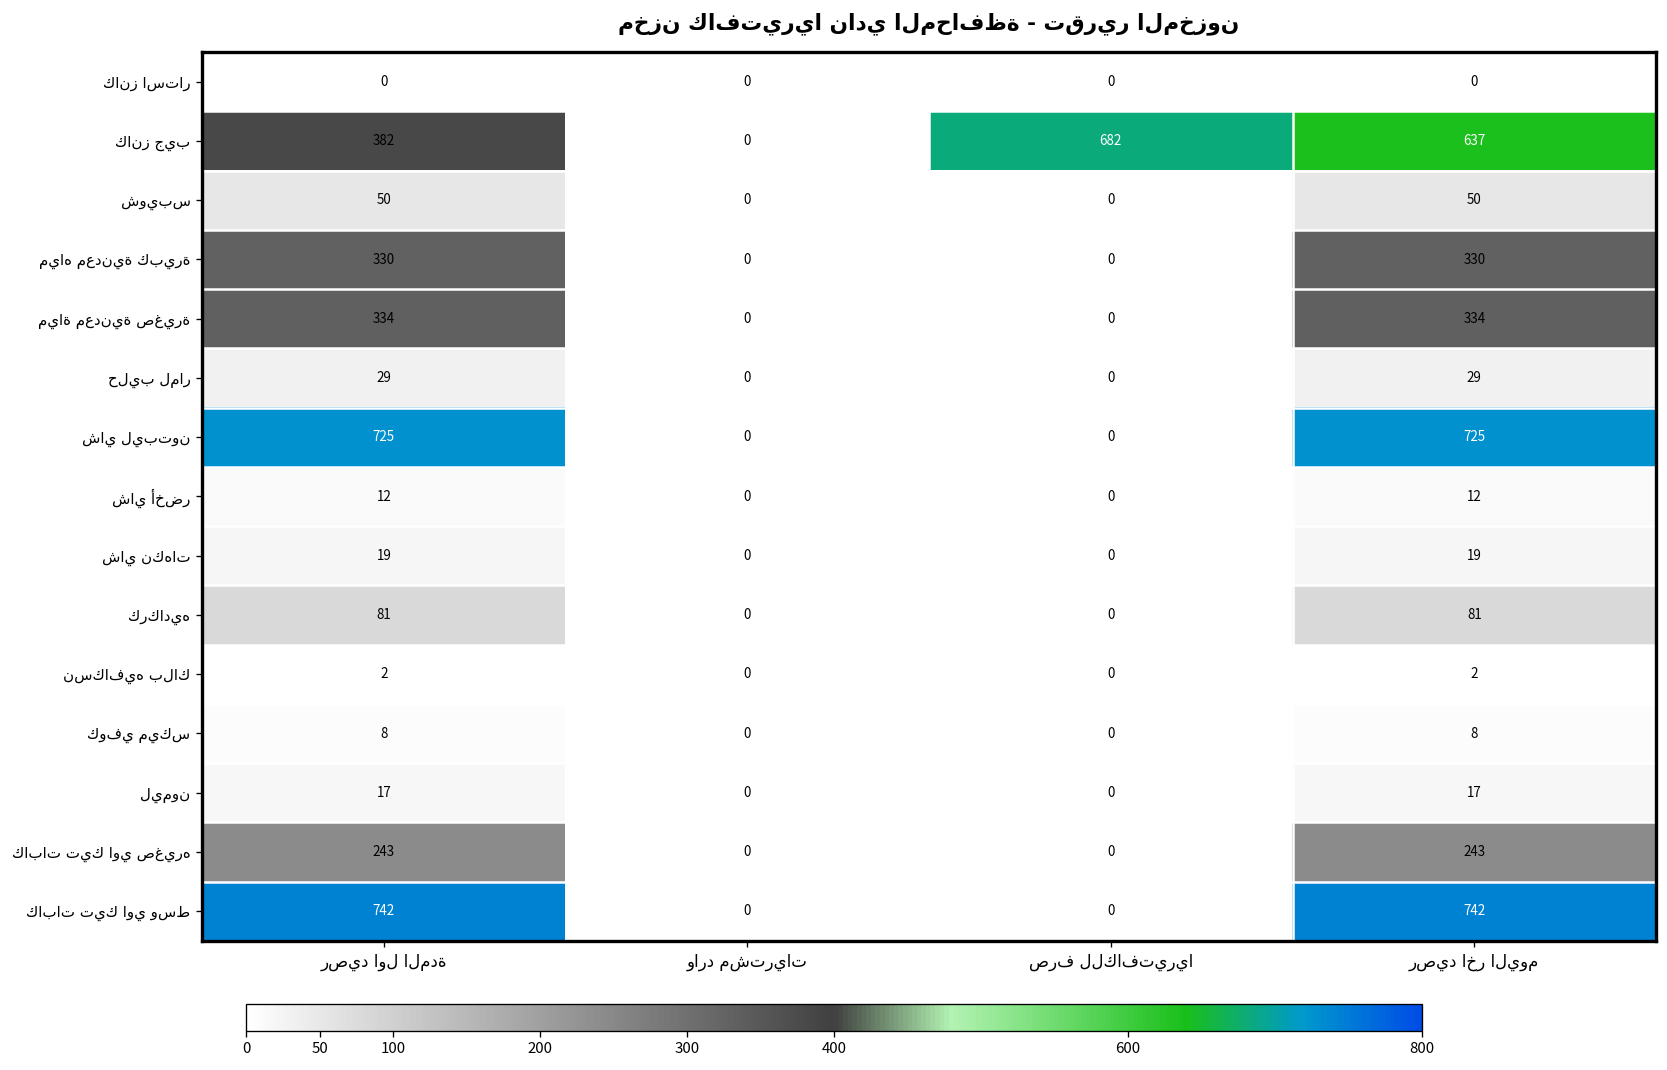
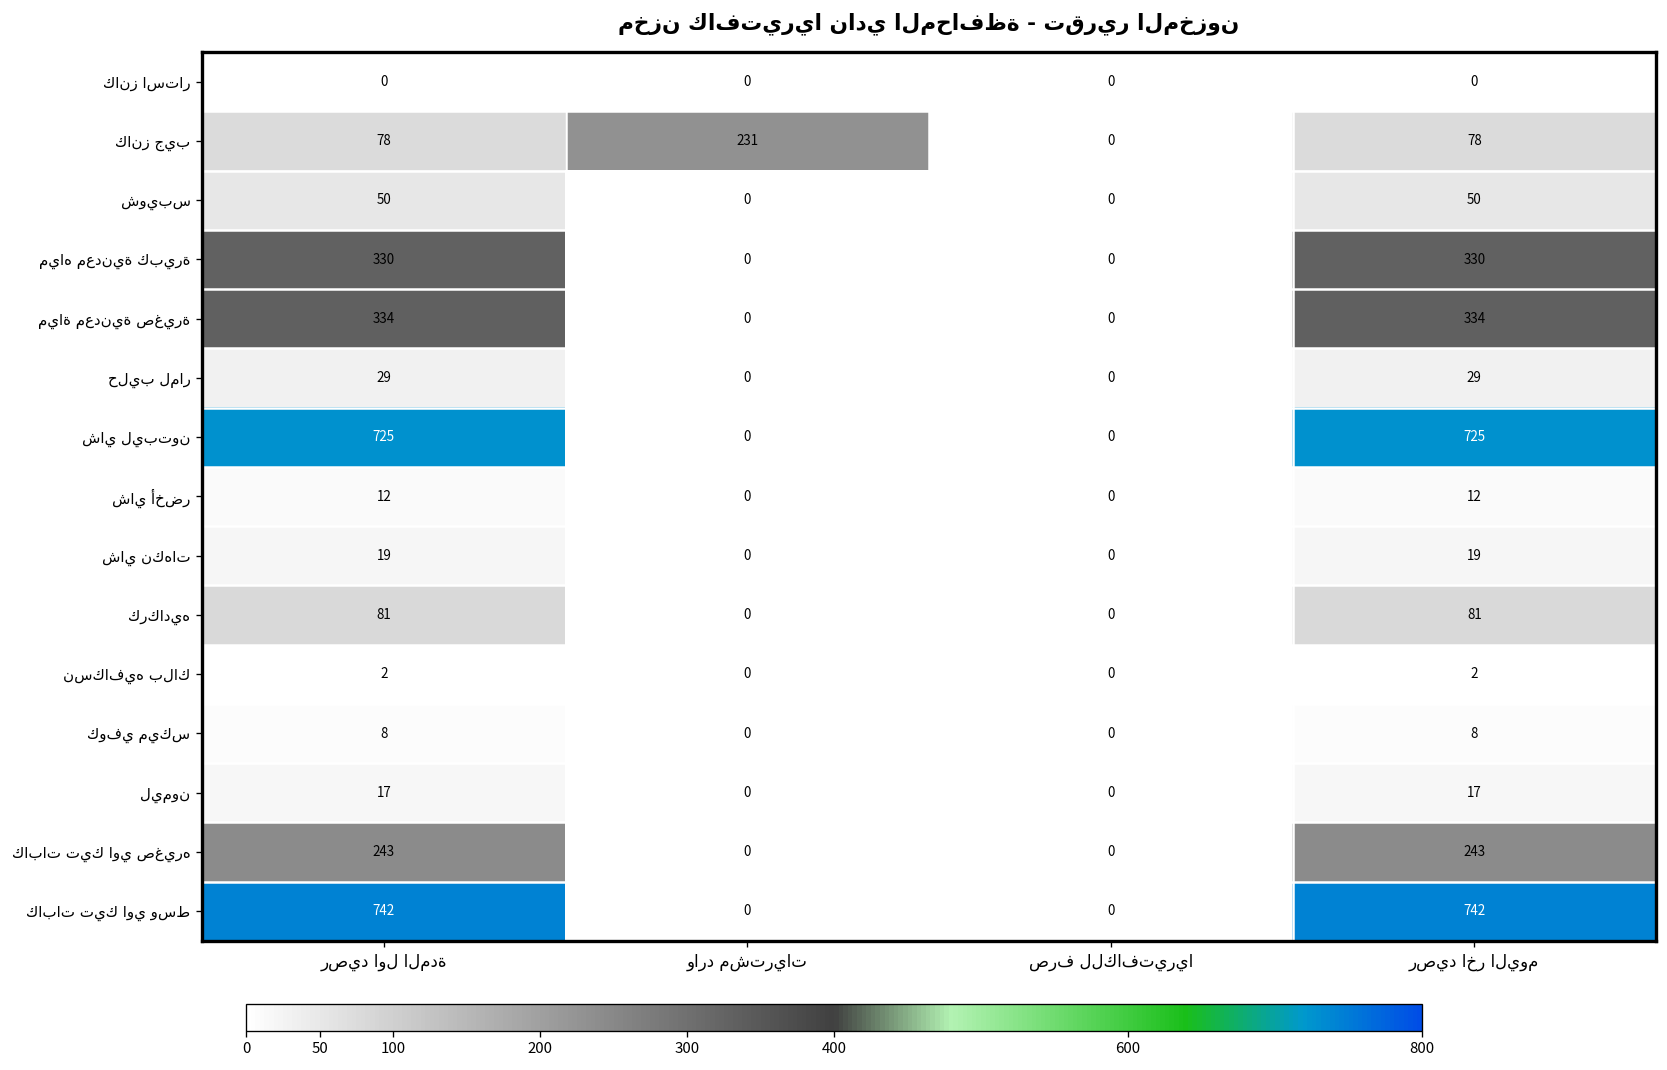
كانز جيب, رصيد اول المدة: 382 -> 78
كانز جيب, وارد مشتريات: 0 -> 231
كانز جيب, صرف للكافتيريا: 682 -> 0
كانز جيب, رصيد اخر اليوم: 637 -> 78
